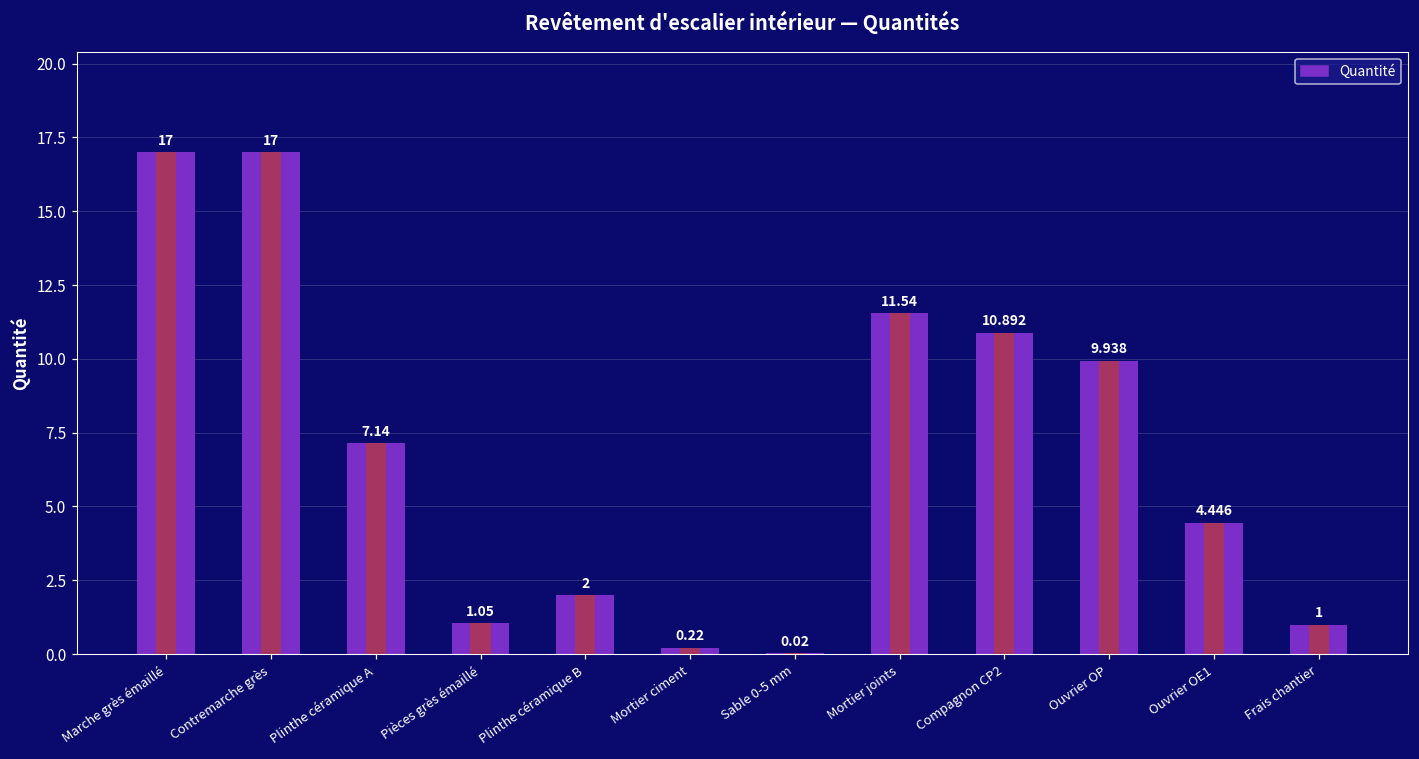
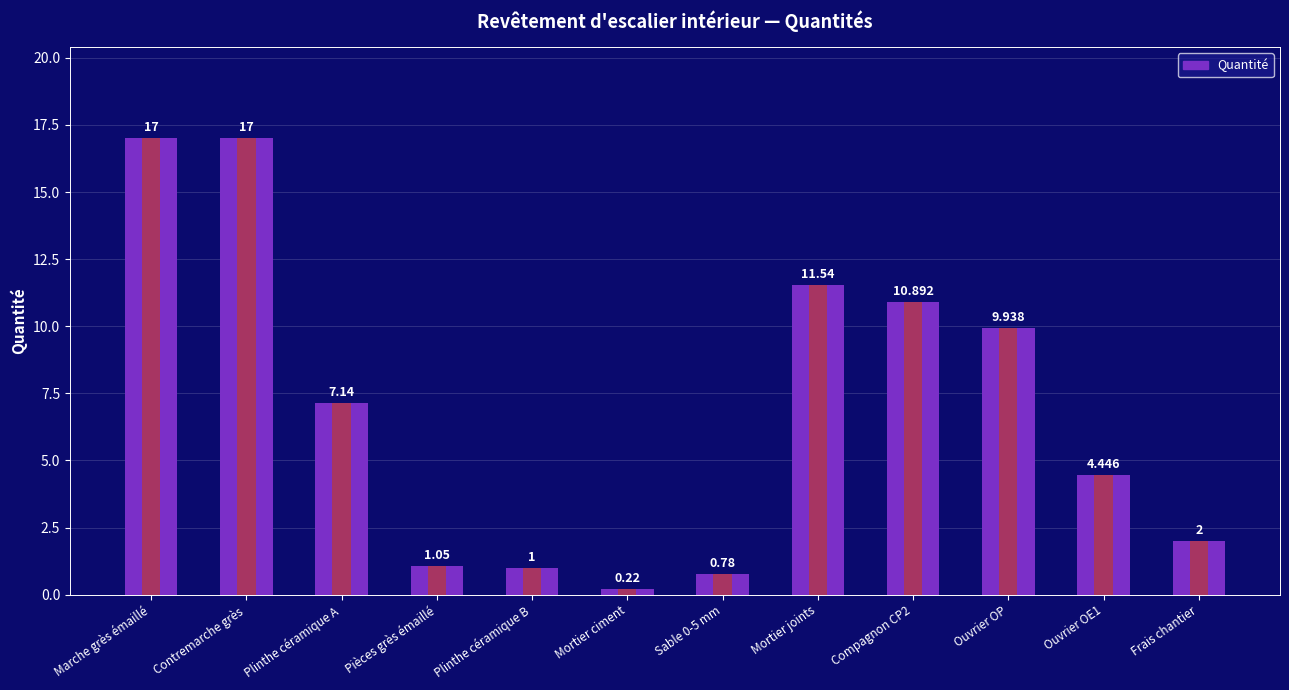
Quantité, Plinthe céramique B: 2 -> 1
Quantité, Sable 0-5 mm: 0.02 -> 0.78
Quantité, Frais chantier: 1 -> 2
